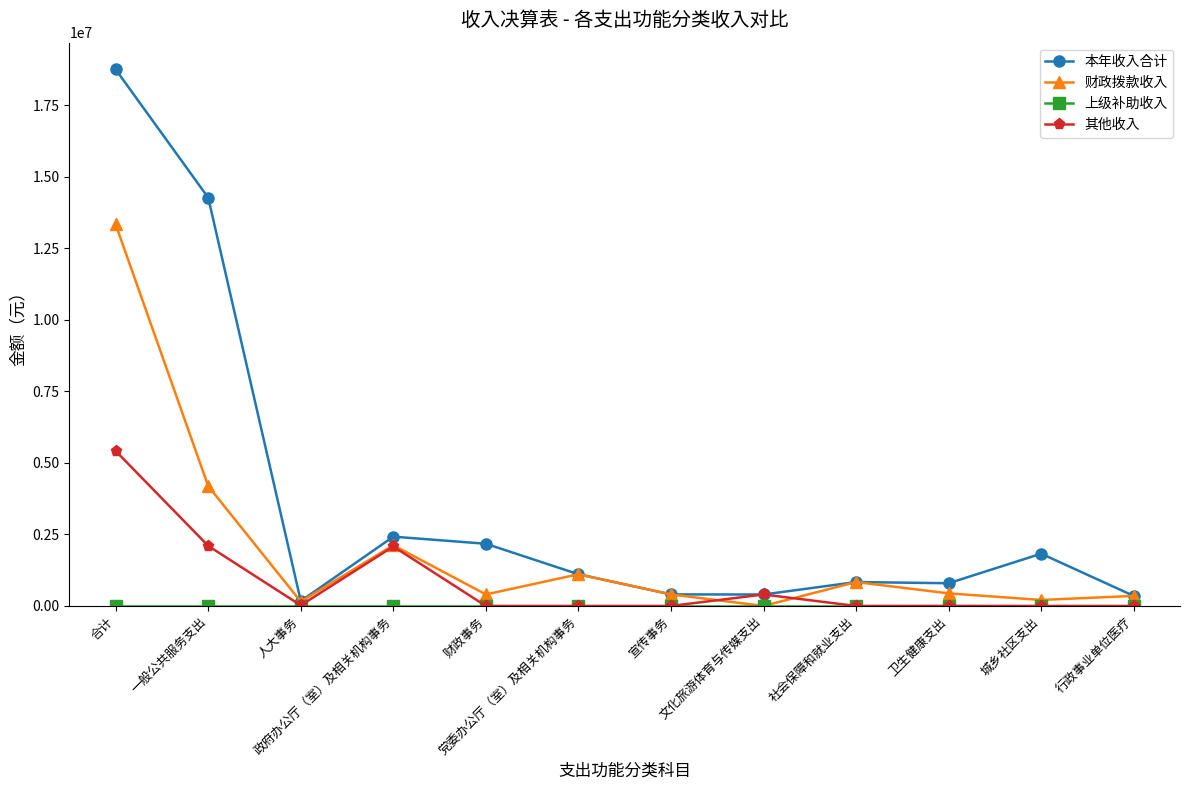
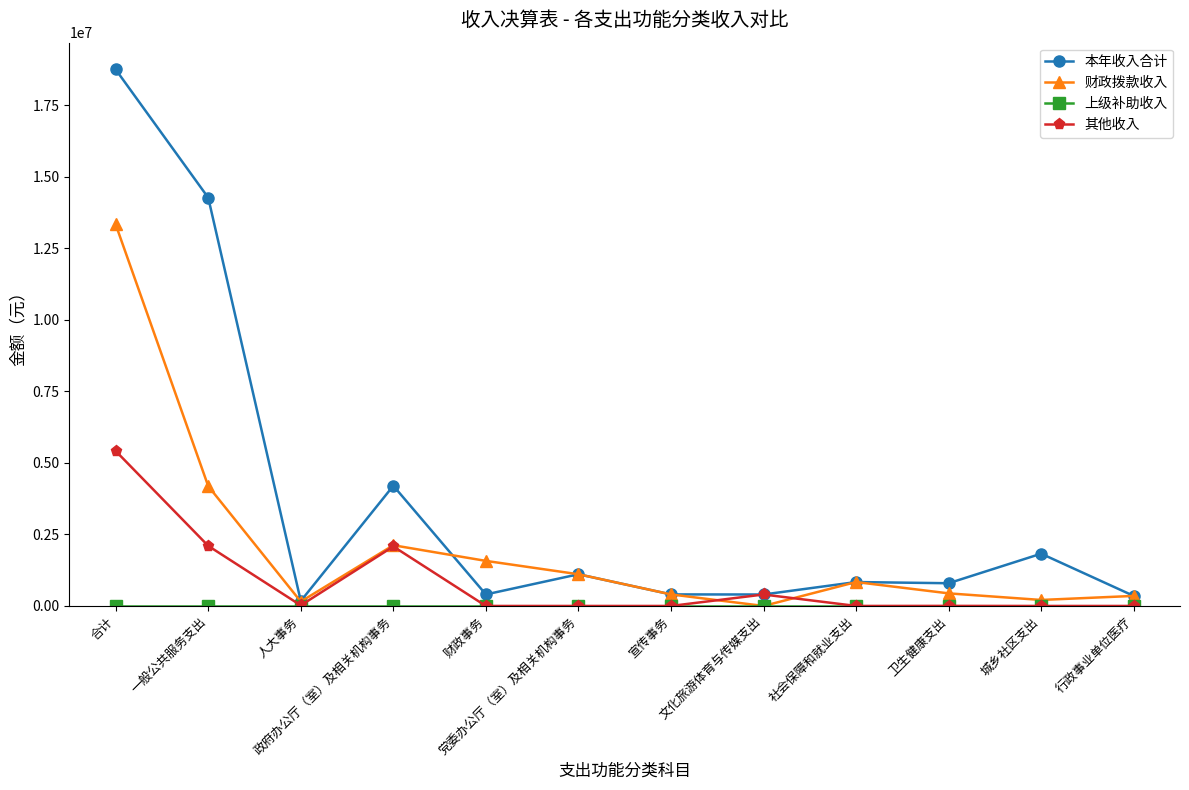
本年收入合计, 政府办公厅（室）及相关机构事务: 2400000 -> 4200000
本年收入合计, 财政事务: 2200000 -> 400000
财政拨款收入, 财政事务: 400000 -> 1600000
